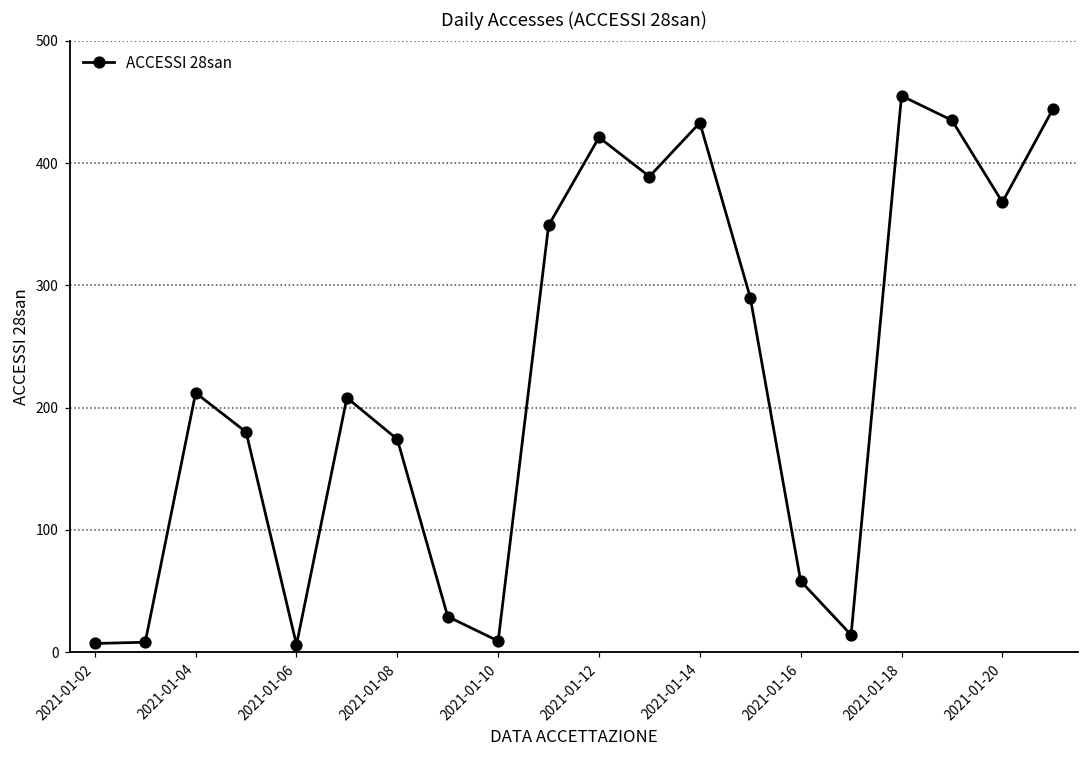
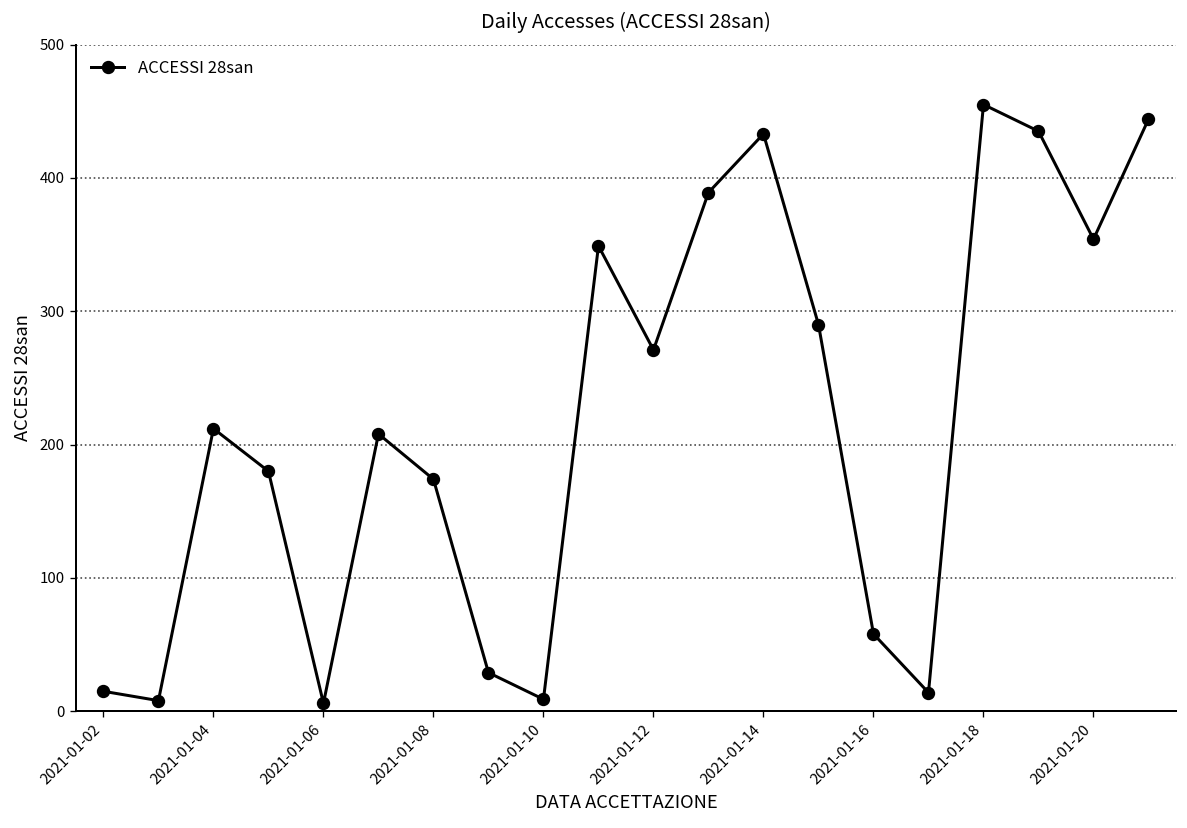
2021-01-02: 7 -> 15
2021-01-12: 421 -> 271
2021-01-20: 368 -> 354
